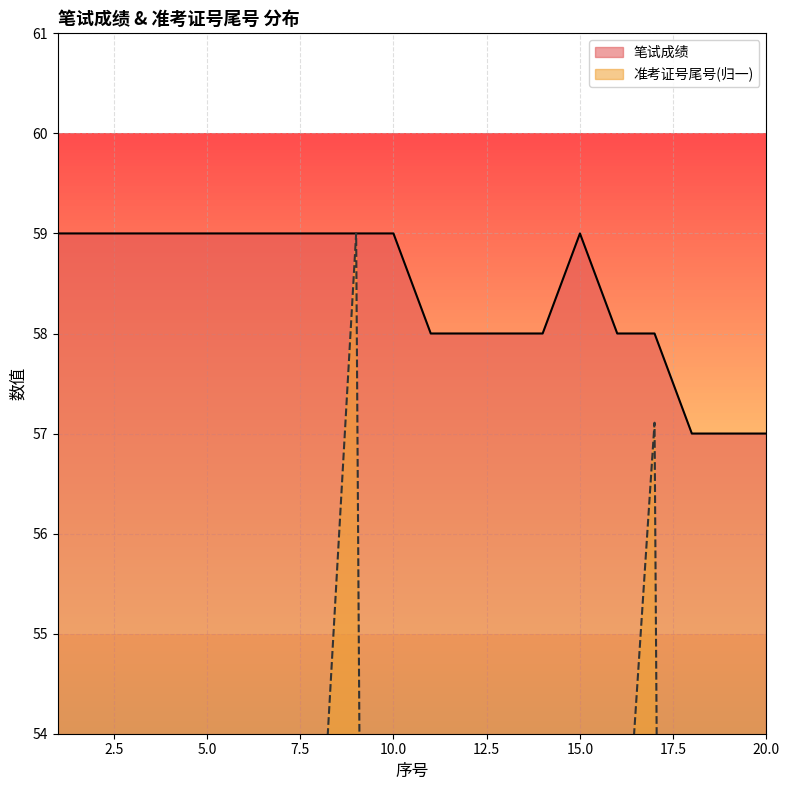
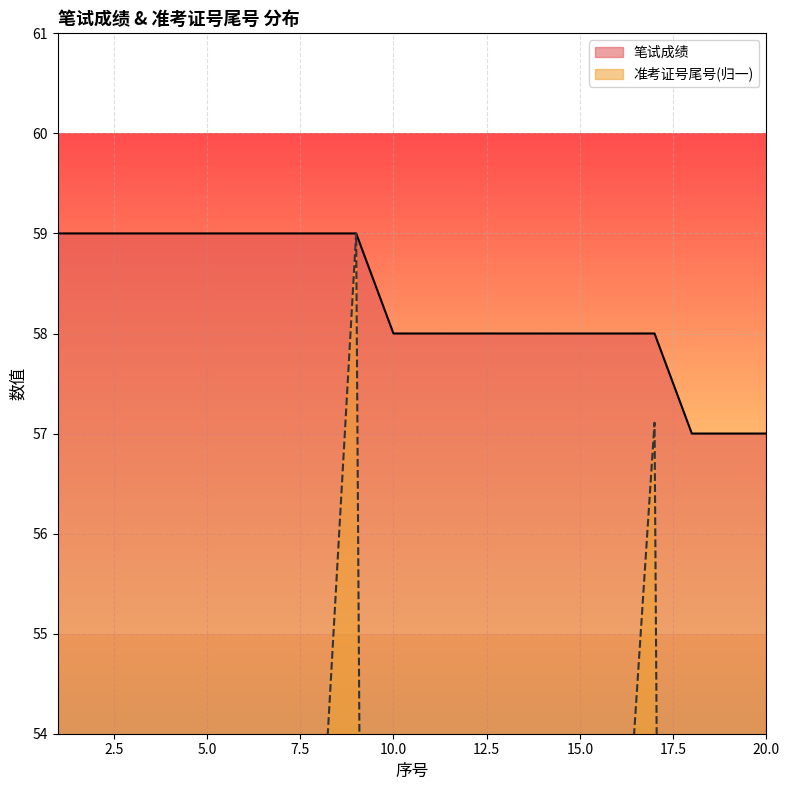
笔试成绩, 10.0: 59 -> 58
笔试成绩, 15.0: 59 -> 58
